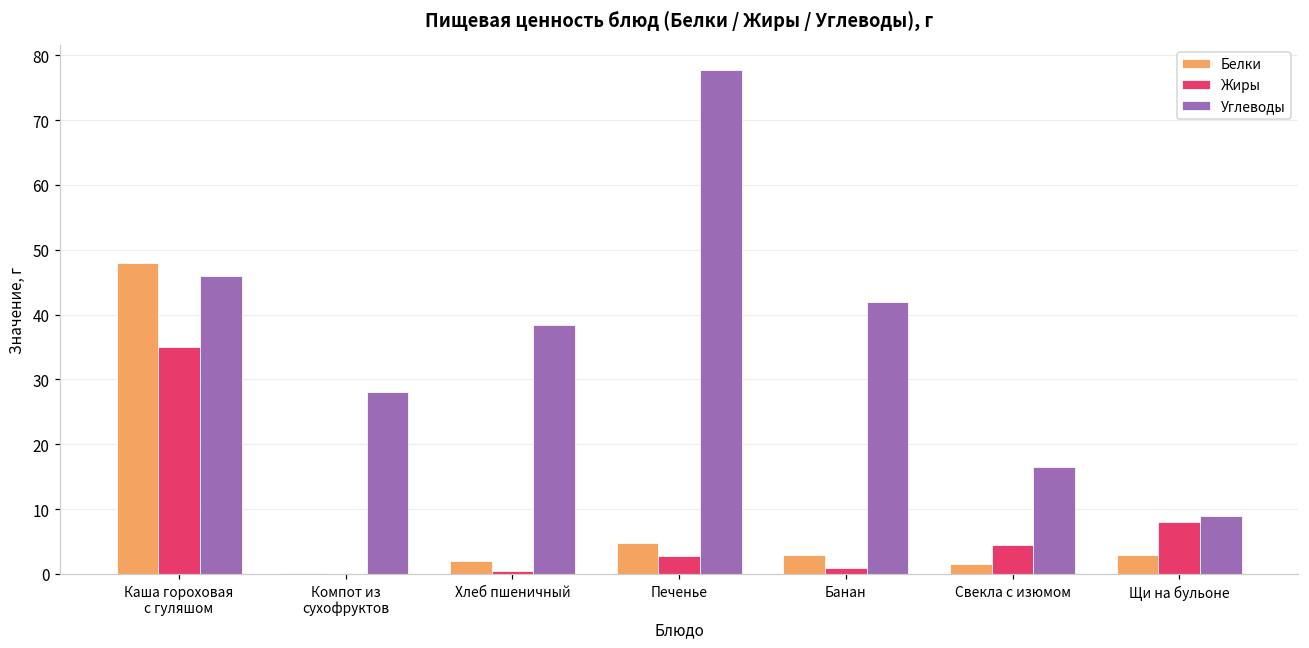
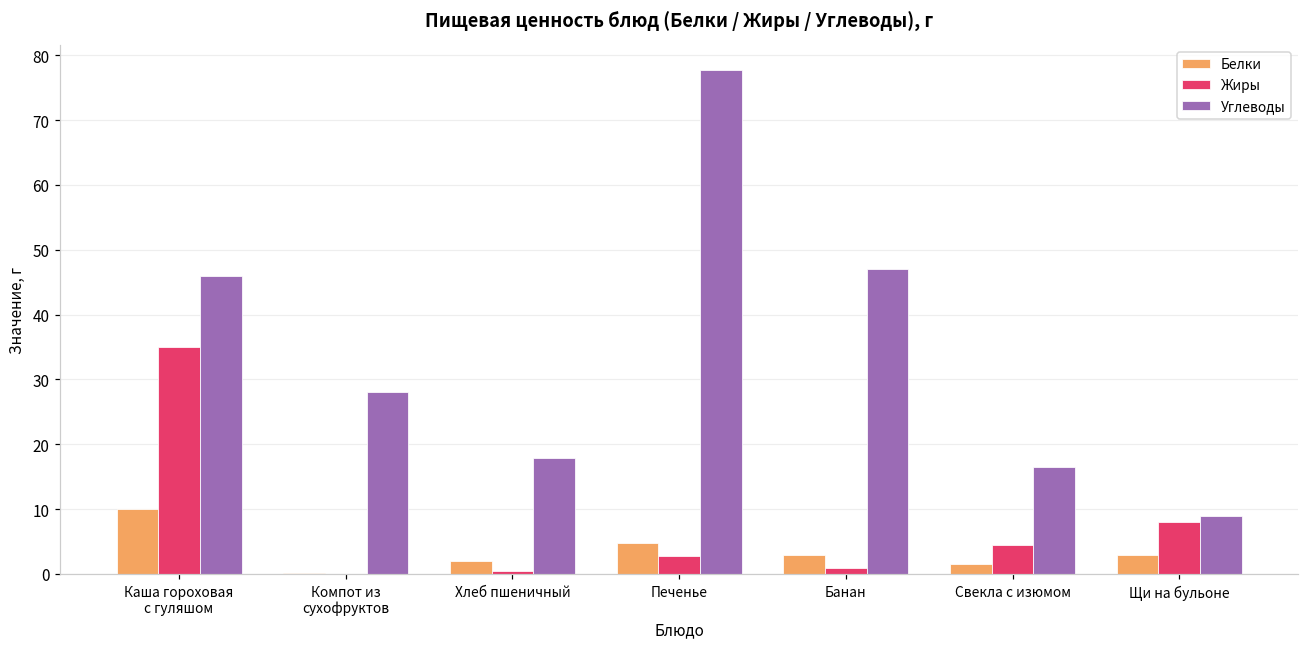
Белки, Каша гороховая с гуляшом: 48 -> 10
Углеводы, Хлеб пшеничный: 38 -> 18
Углеводы, Банан: 42 -> 47
